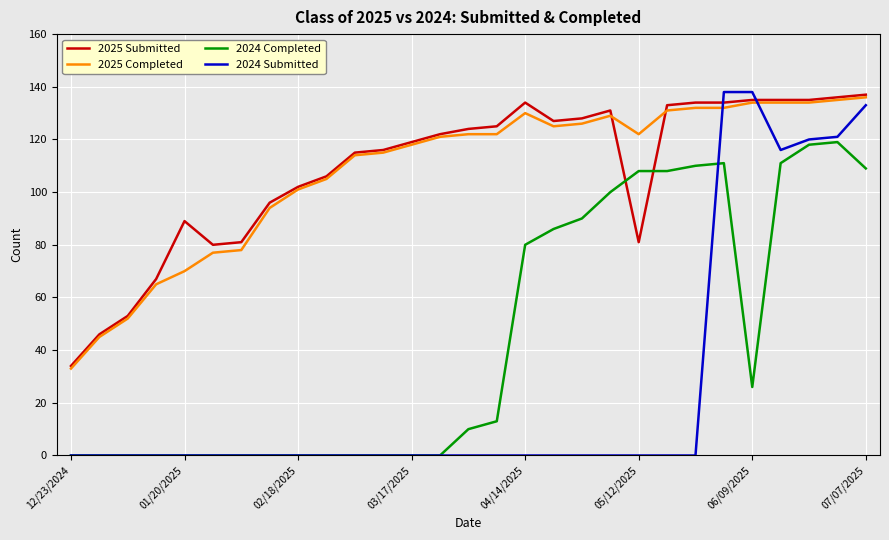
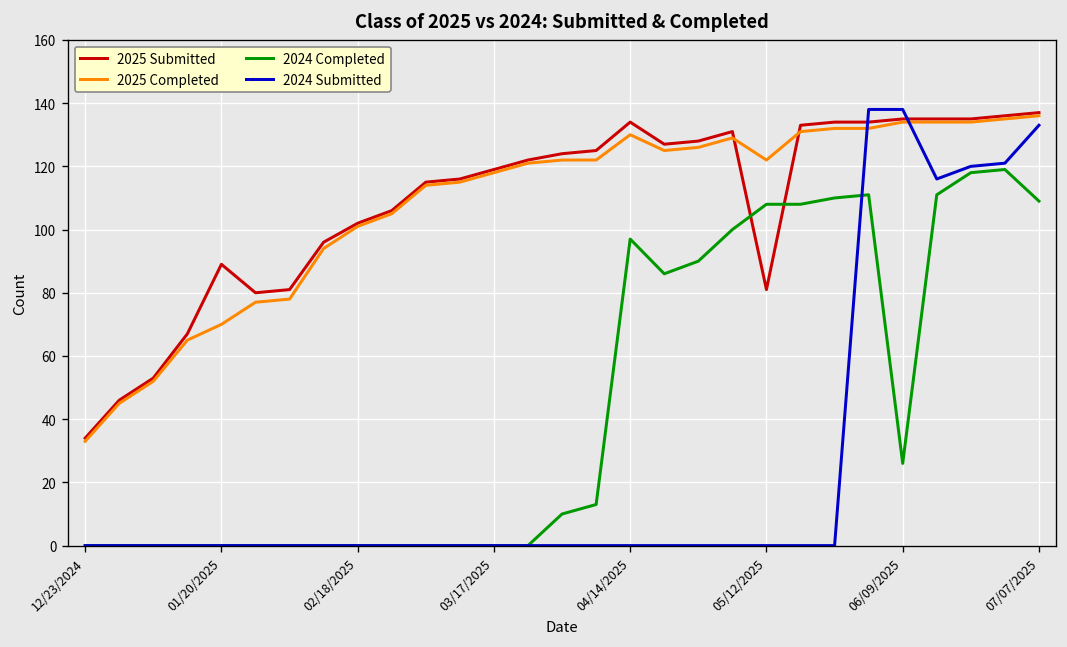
2024 Completed, 04/14/2025: 80 -> 97
